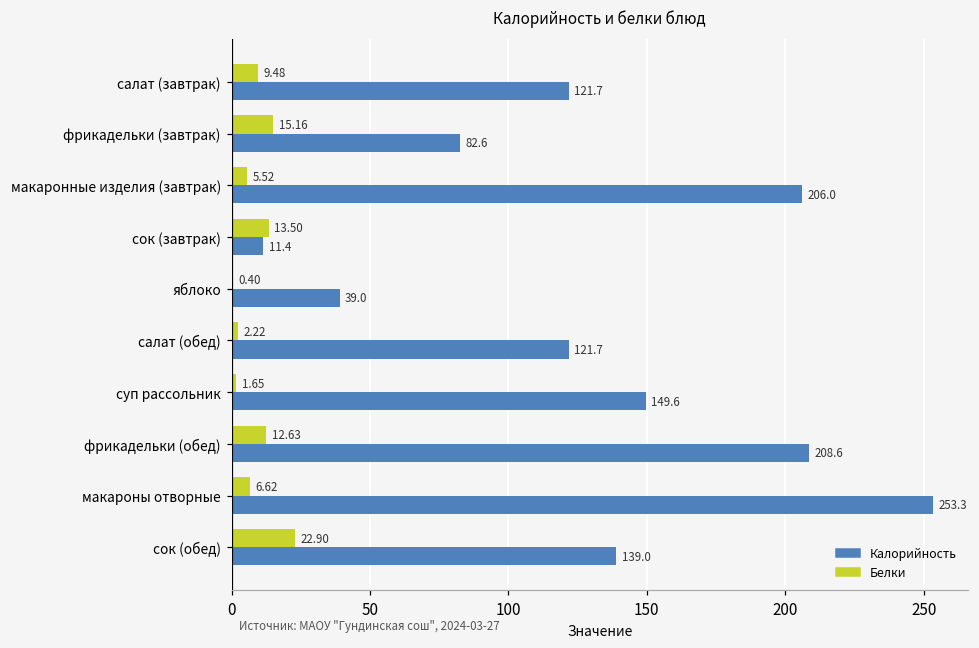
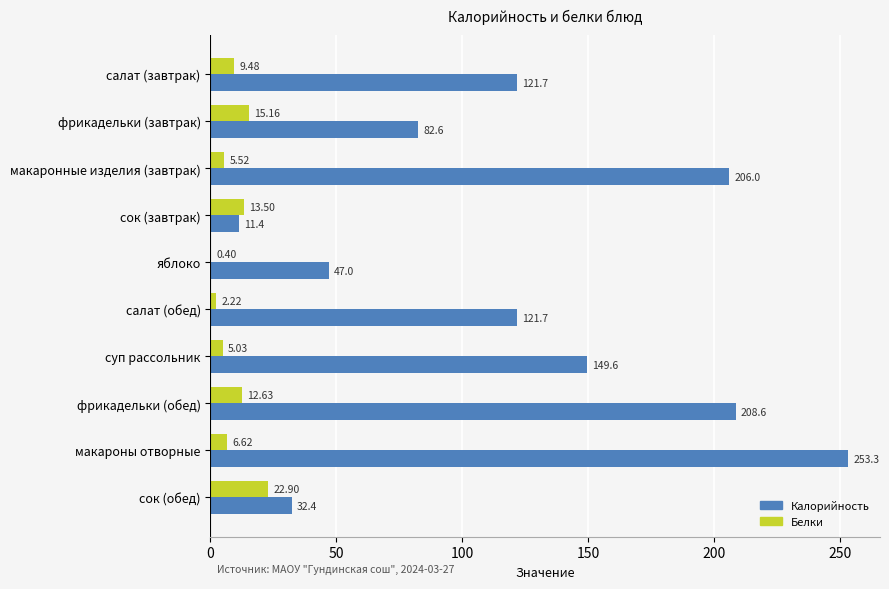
Калорийность, яблоко: 39.0 -> 47.0
Белки, суп рассольник: 1.65 -> 5.03
Калорийность, сок (обед): 139.0 -> 32.4
